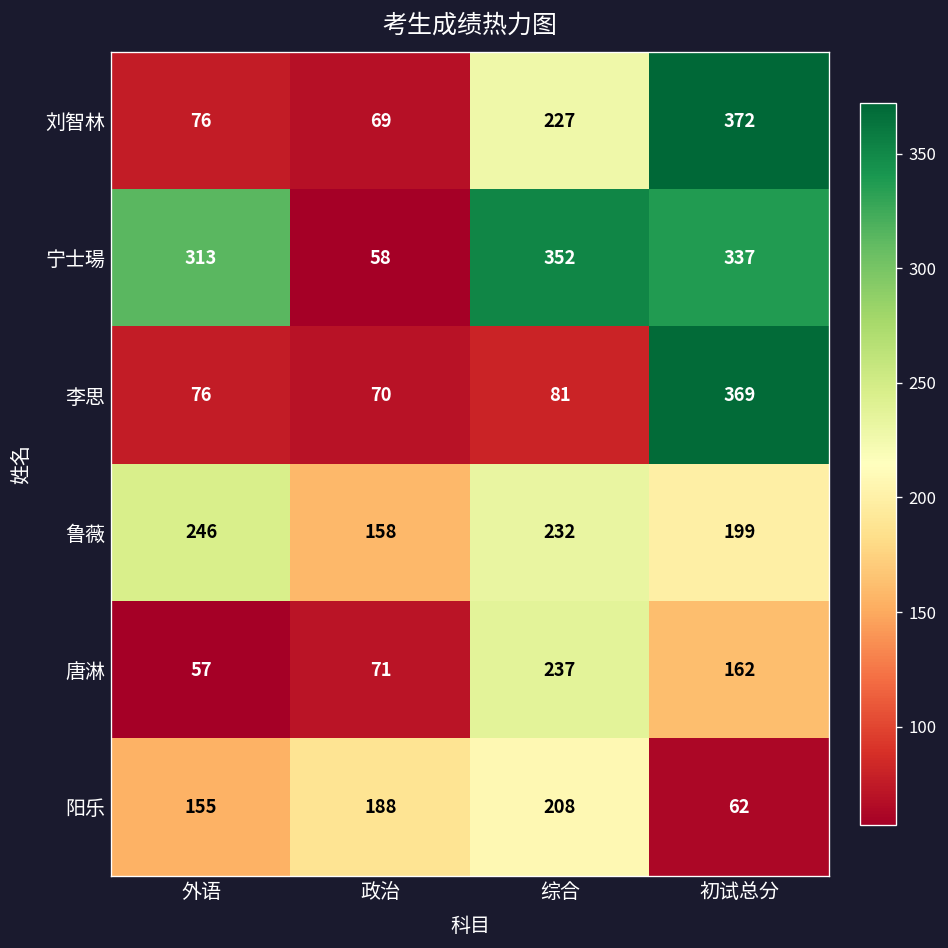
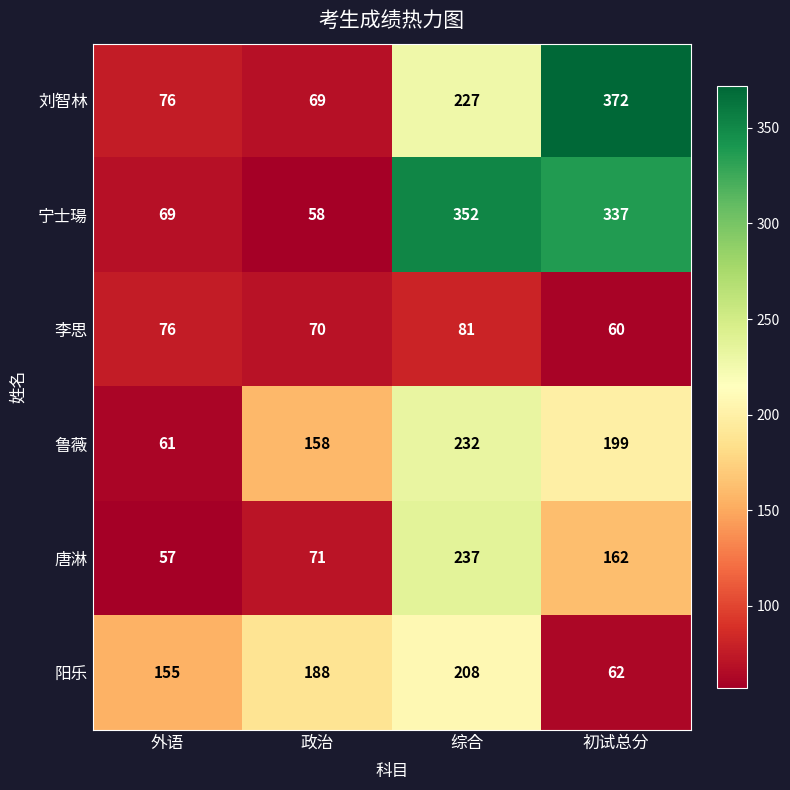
宁士瑒, 外语: 313 -> 69
李思, 初试总分: 369 -> 60
鲁薇, 外语: 246 -> 61
